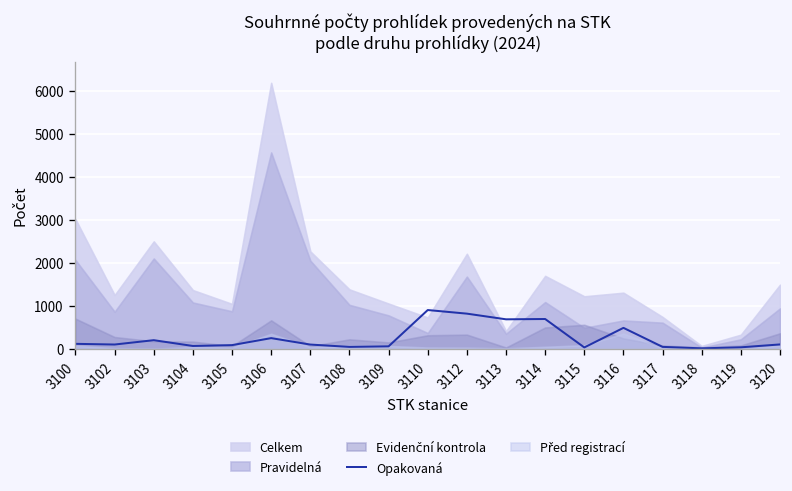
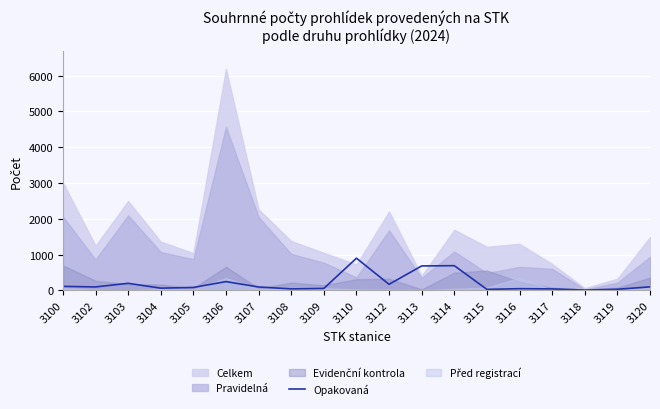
Opakovaná, 3112: 800 -> 200
Opakovaná, 3116: 500 -> 0
